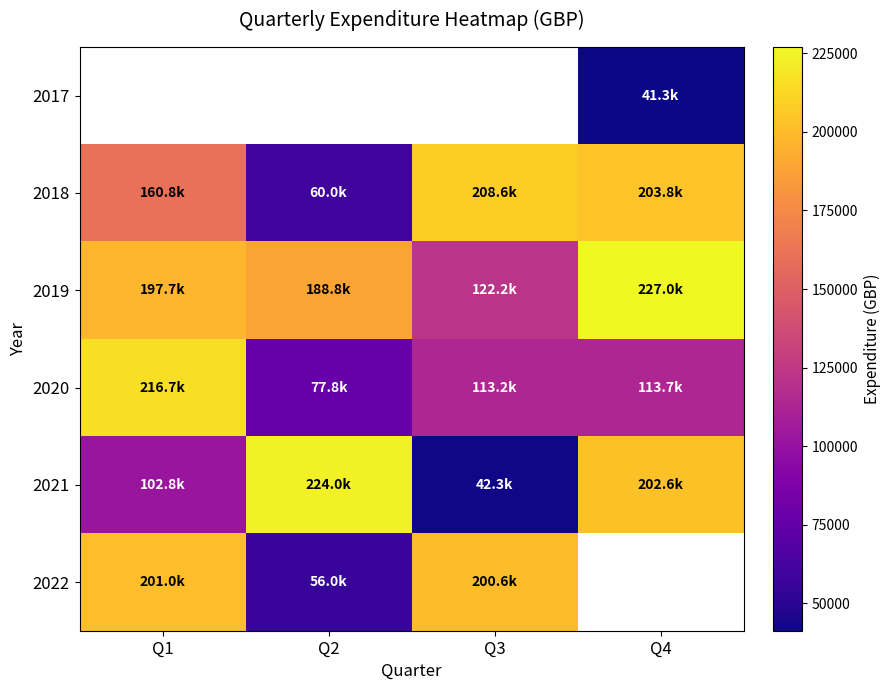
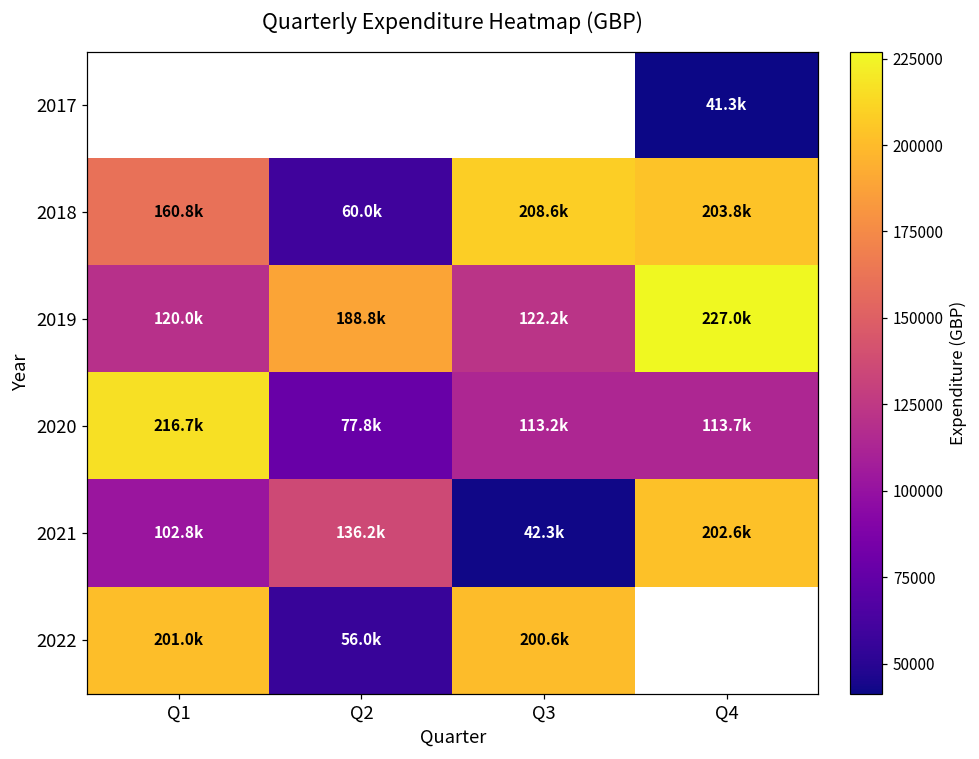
2019, Q1: 197.7k -> 120.0k
2021, Q2: 224.0k -> 136.2k
